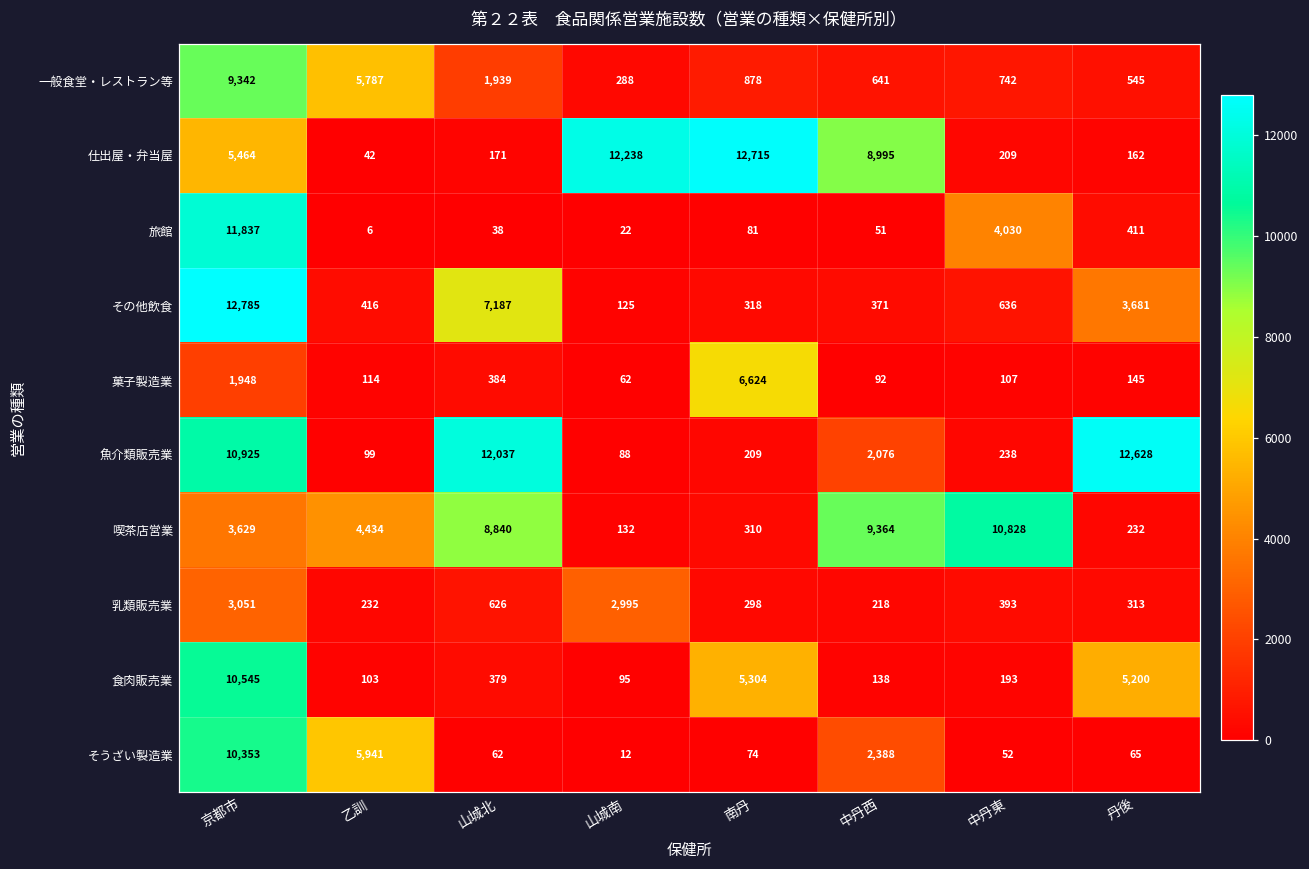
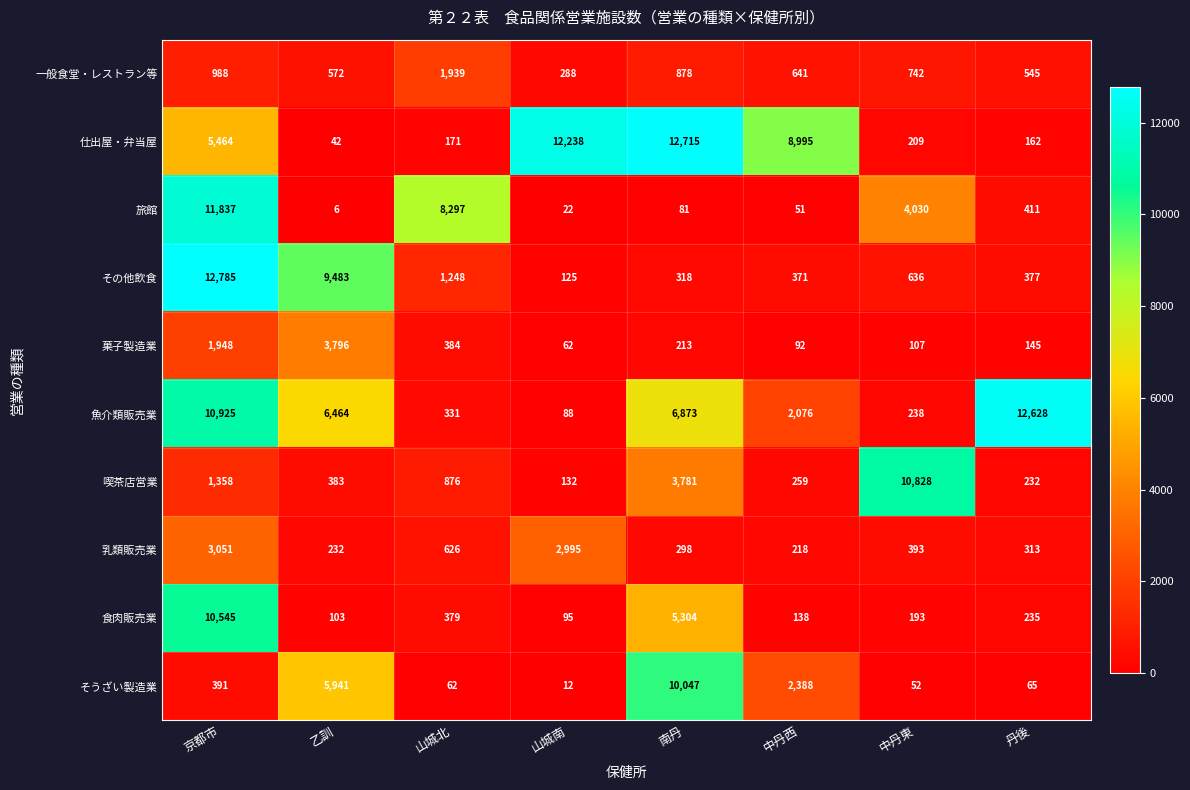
一般食堂・レストラン等, 京都市: 9,342 -> 988
一般食堂・レストラン等, 乙訓: 5,787 -> 572
旅館, 山城北: 38 -> 8,297
その他飲食, 乙訓: 416 -> 9,483
その他飲食, 山城北: 7,187 -> 1,248
その他飲食, 丹後: 3,681 -> 377
菓子製造業, 乙訓: 114 -> 3,796
菓子製造業, 南丹: 6,624 -> 213
魚介類販売業, 乙訓: 99 -> 6,464
魚介類販売業, 山城北: 12,037 -> 331
魚介類販売業, 南丹: 209 -> 6,873
喫茶店営業, 京都市: 3,629 -> 1,358
喫茶店営業, 乙訓: 4,434 -> 383
喫茶店営業, 山城北: 8,840 -> 876
喫茶店営業, 南丹: 310 -> 3,781
喫茶店営業, 中丹西: 9,364 -> 259
食肉販売業, 丹後: 5,200 -> 235
そうざい製造業, 京都市: 10,353 -> 391
そうざい製造業, 南丹: 74 -> 10,047
